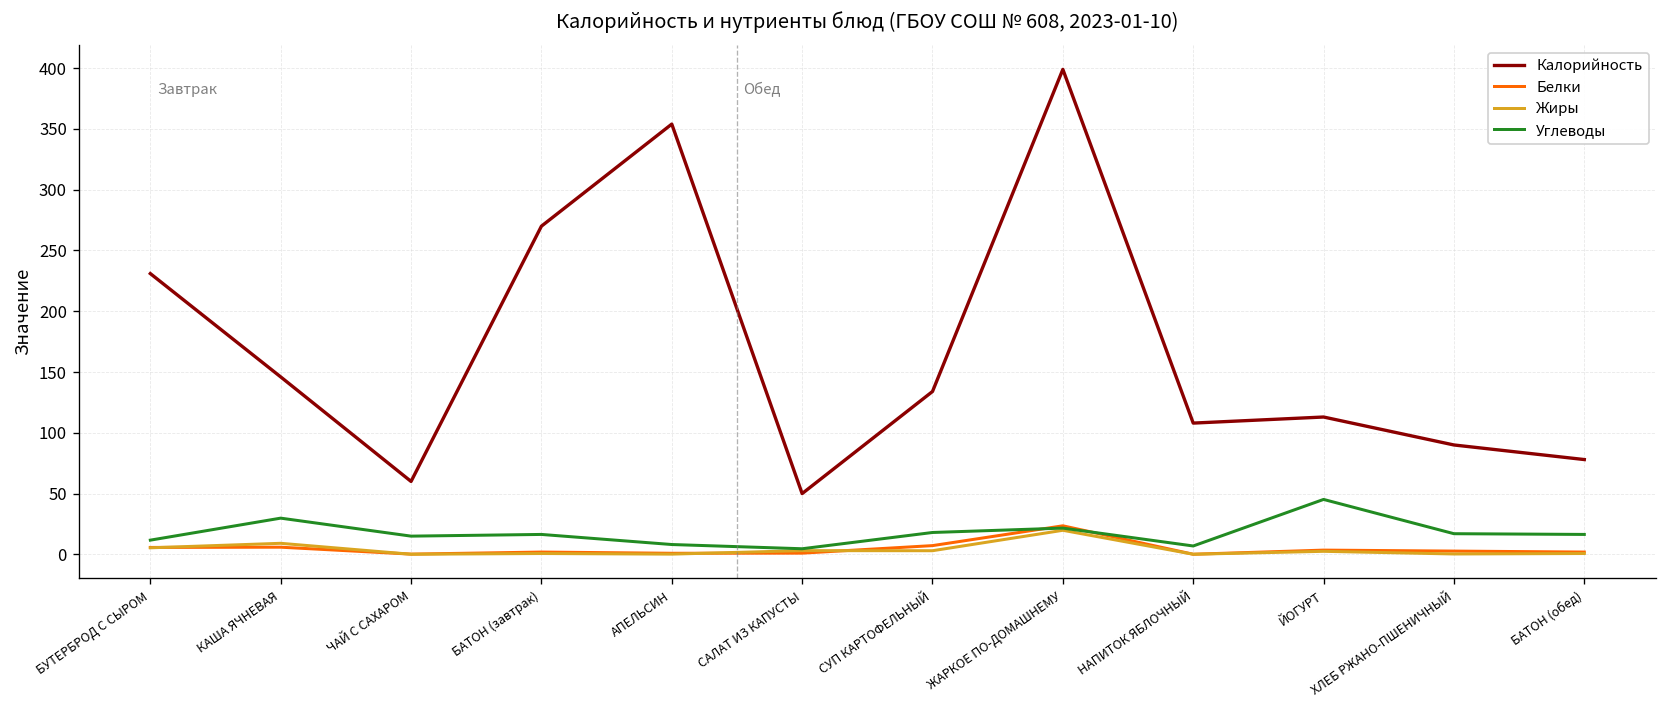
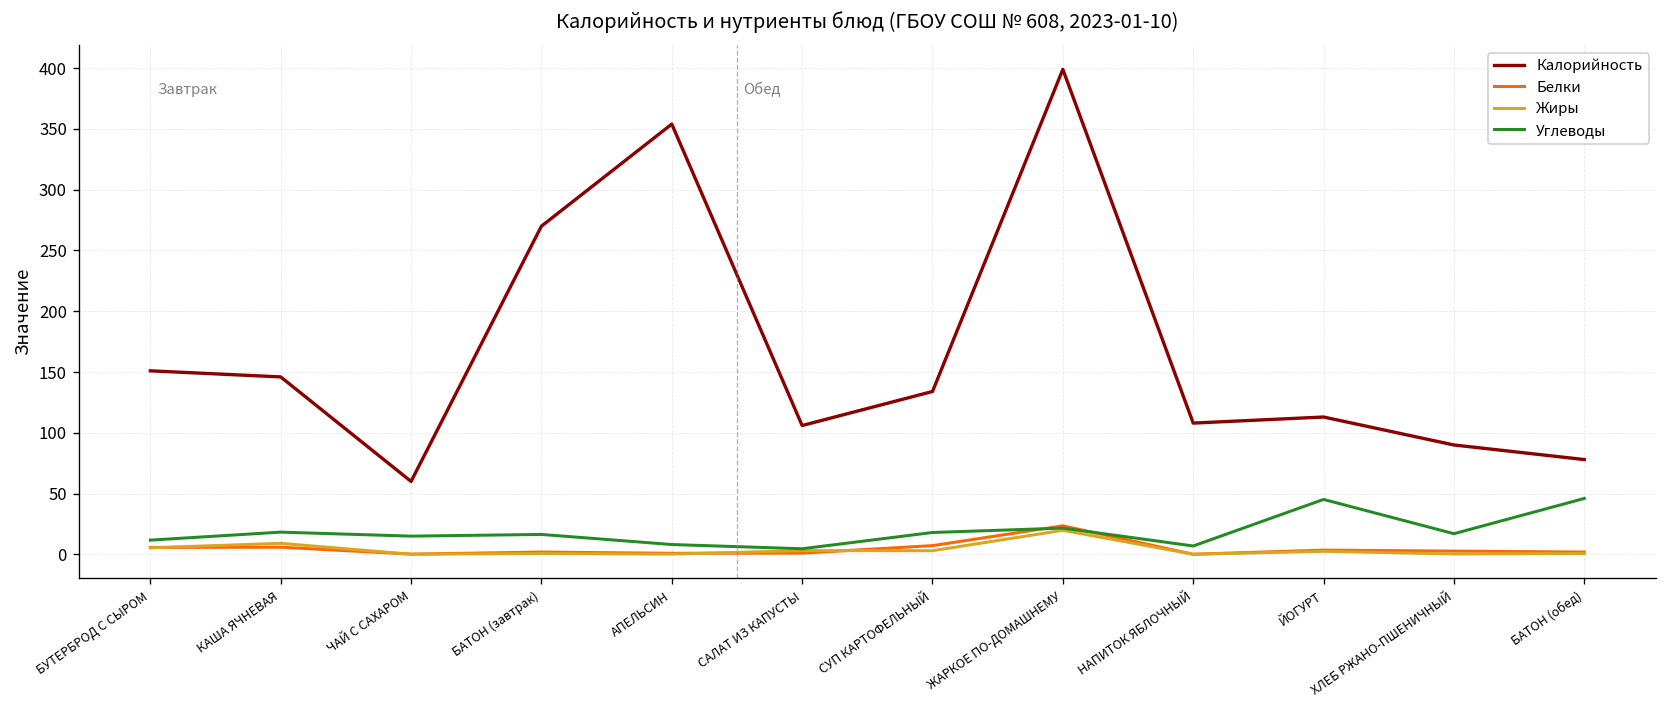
Калорийность, БУТЕРБРОД С СЫРОМ: 231 -> 151
Углеводы, КАША ЯЧНЕВАЯ: 30 -> 18
Калорийность, САЛАТ ИЗ КАПУСТЫ: 50 -> 106
Углеводы, БАТОН (обед): 16 -> 46
